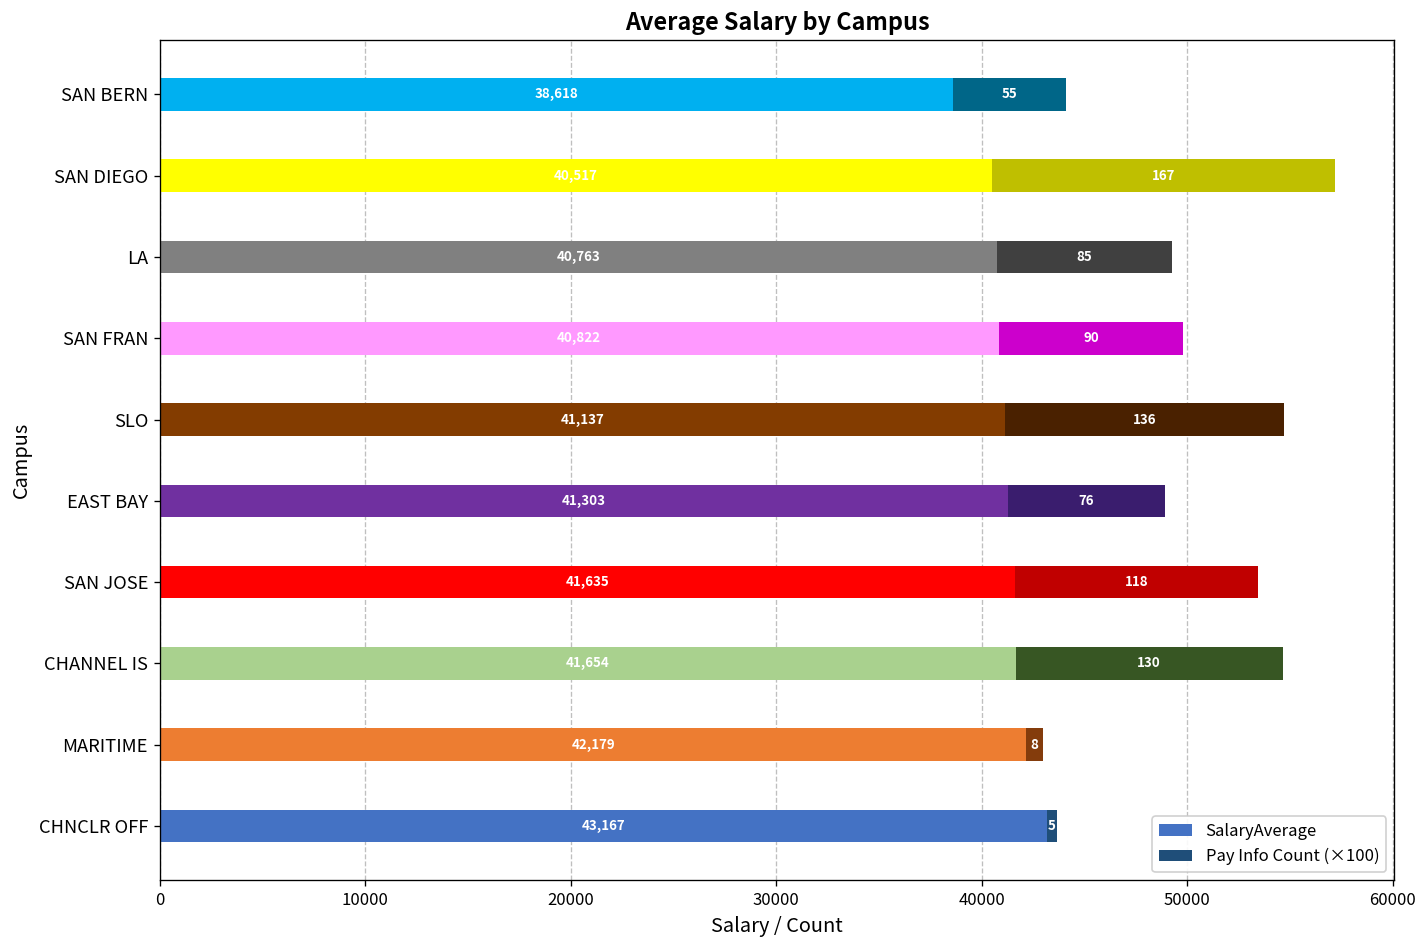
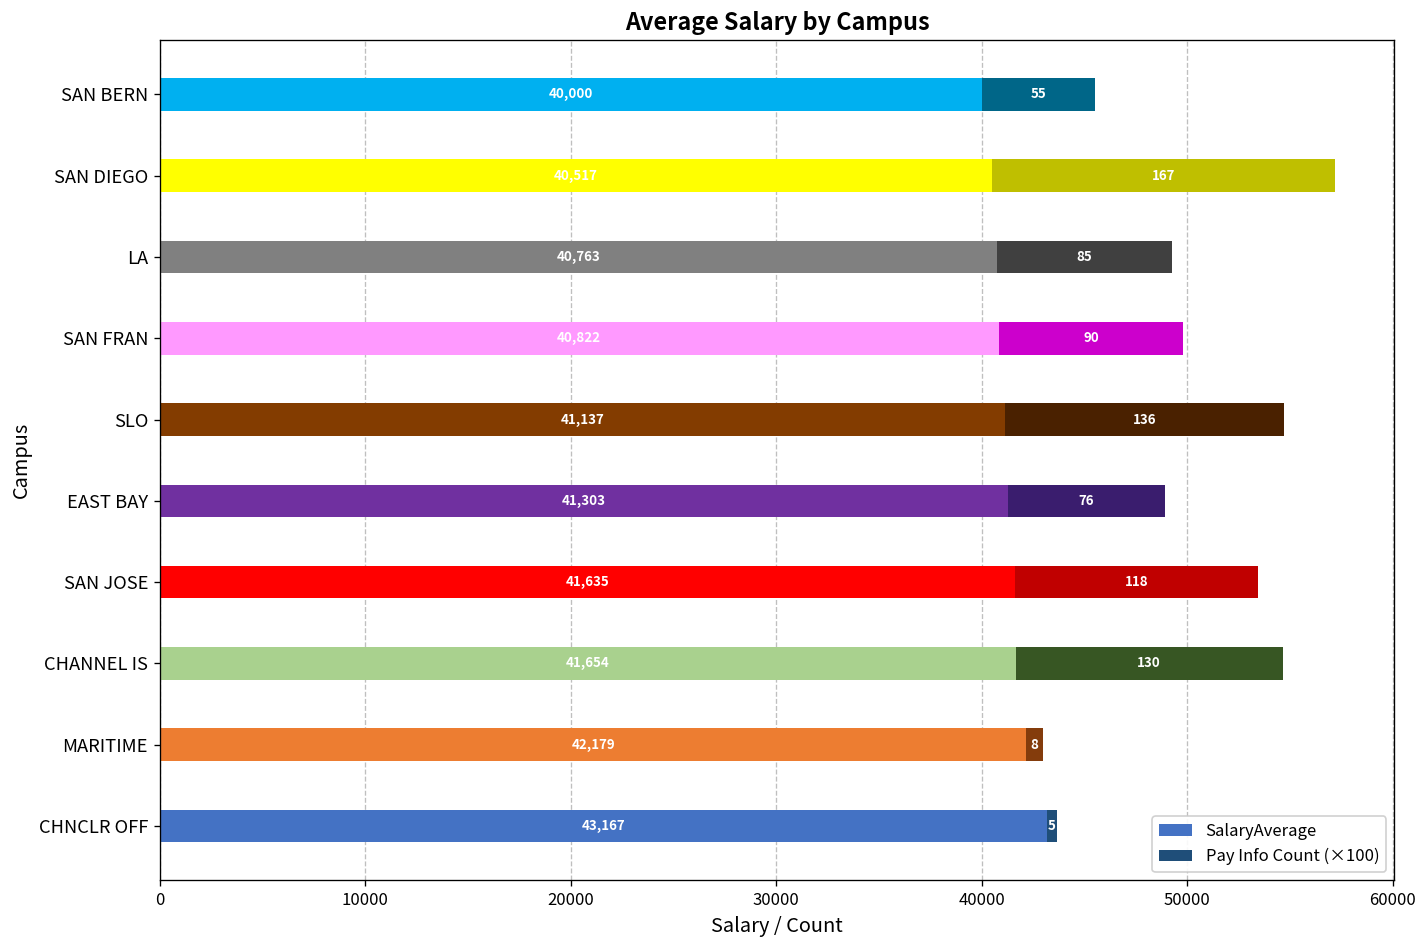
SalaryAverage, SAN BERN: 38,618 -> 40,000
